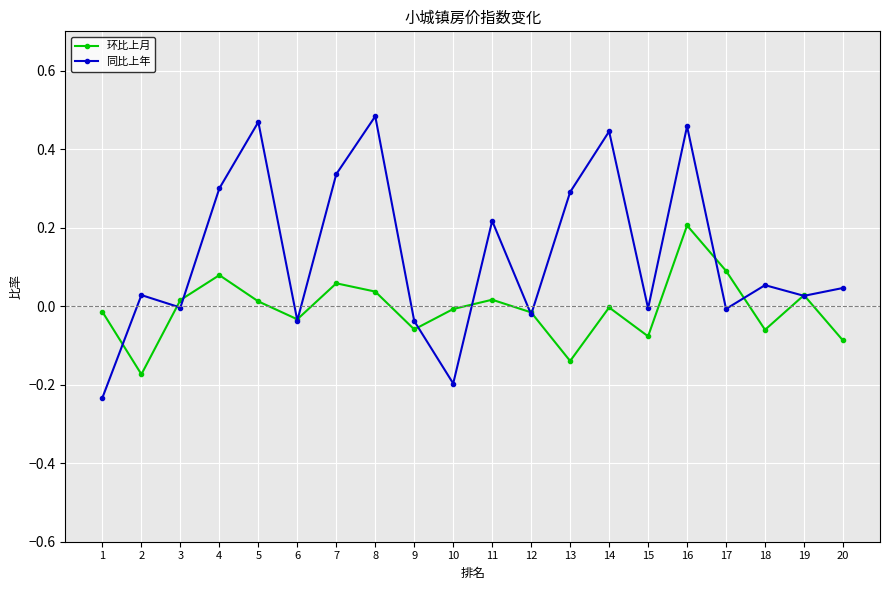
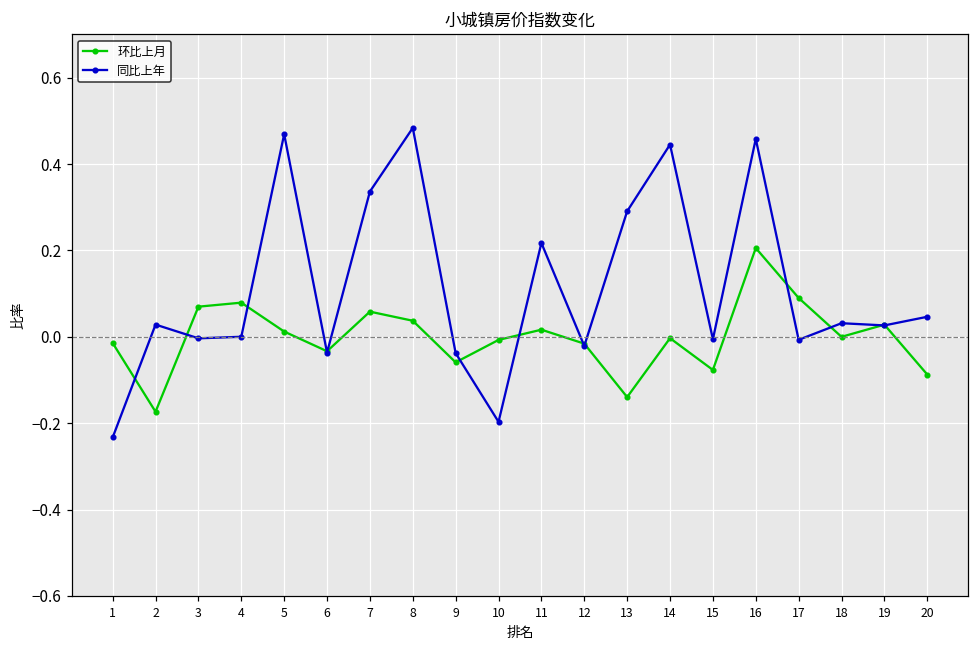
环比上月, 3: 0.02 -> 0.07
同比上年, 4: 0.3 -> 0.0
环比上月, 18: -0.06 -> 0.00
同比上年, 18: 0.05 -> 0.03
